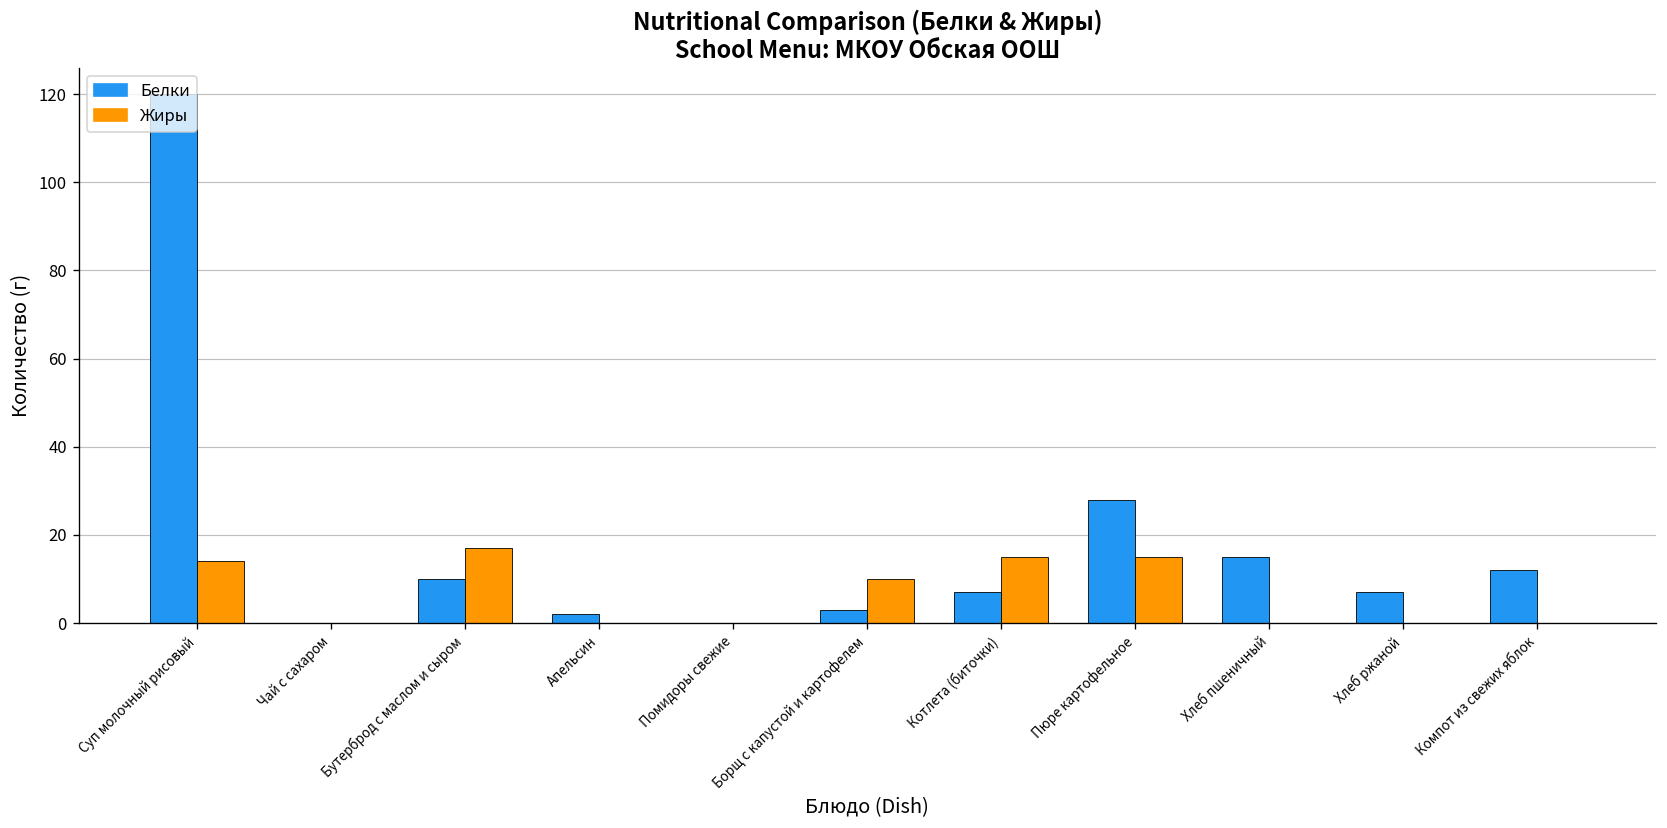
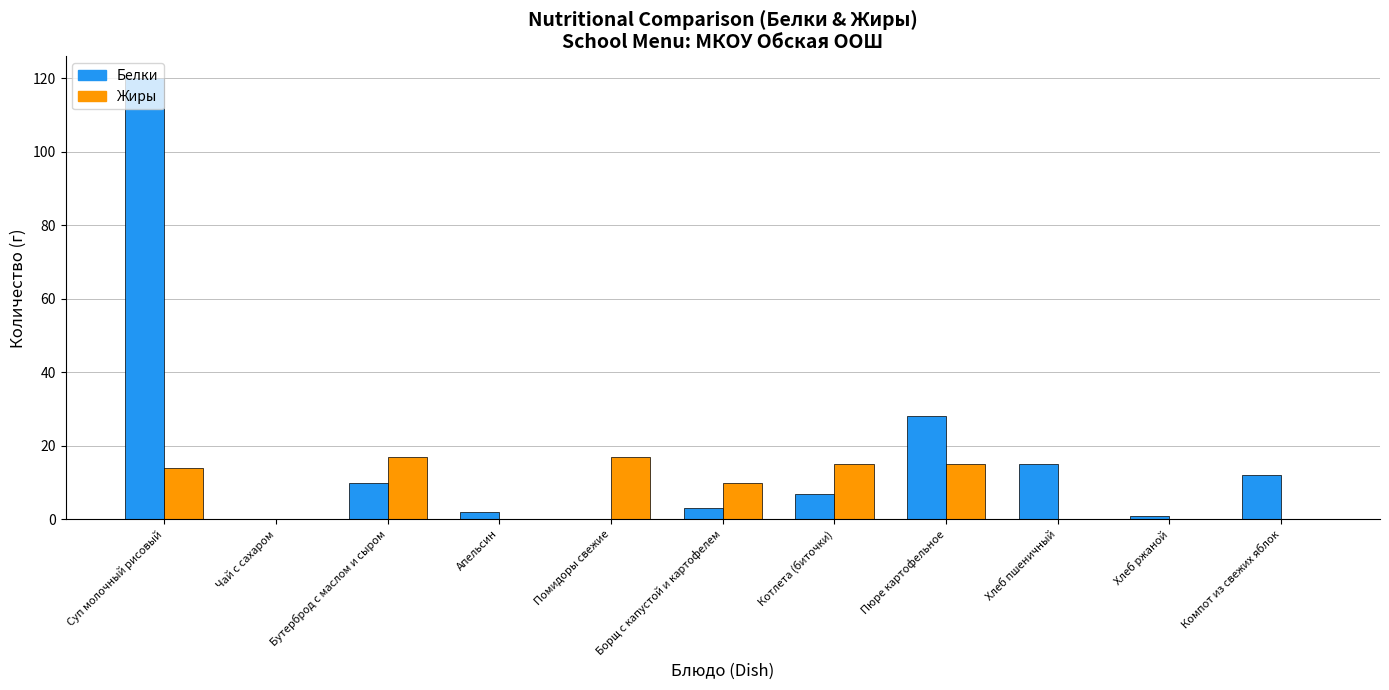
Жиры, Помидоры свежие: 0 -> 17
Белки, Хлеб ржаной: 7 -> 1
